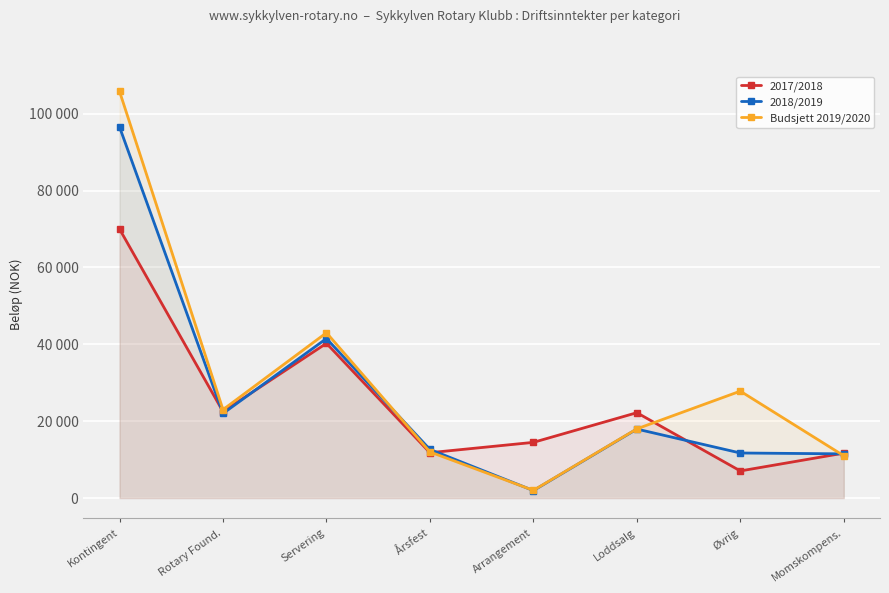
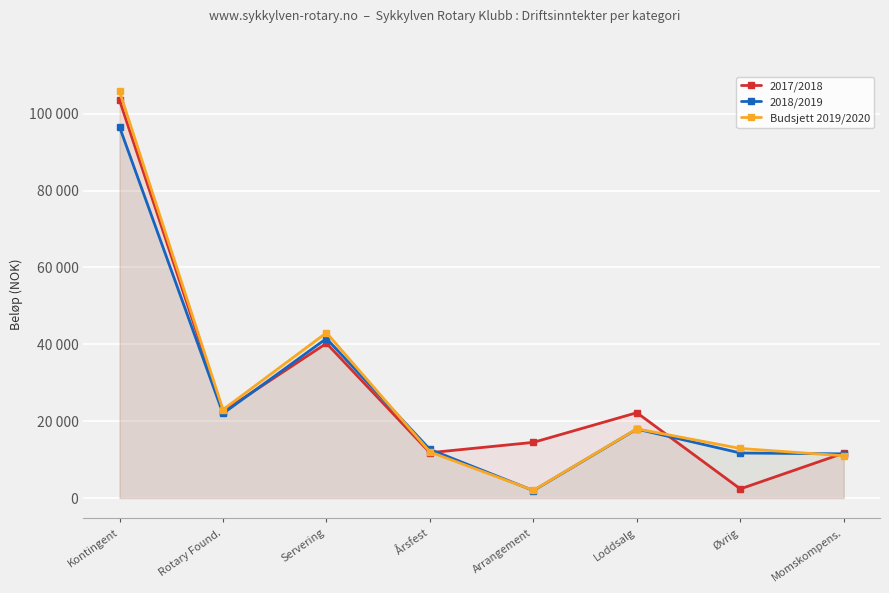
2017/2018, Kontingent: 70000 -> 104000
2017/2018, Øvrig: 7000 -> 2000
Budsjett 2019/2020, Øvrig: 28000 -> 13000
